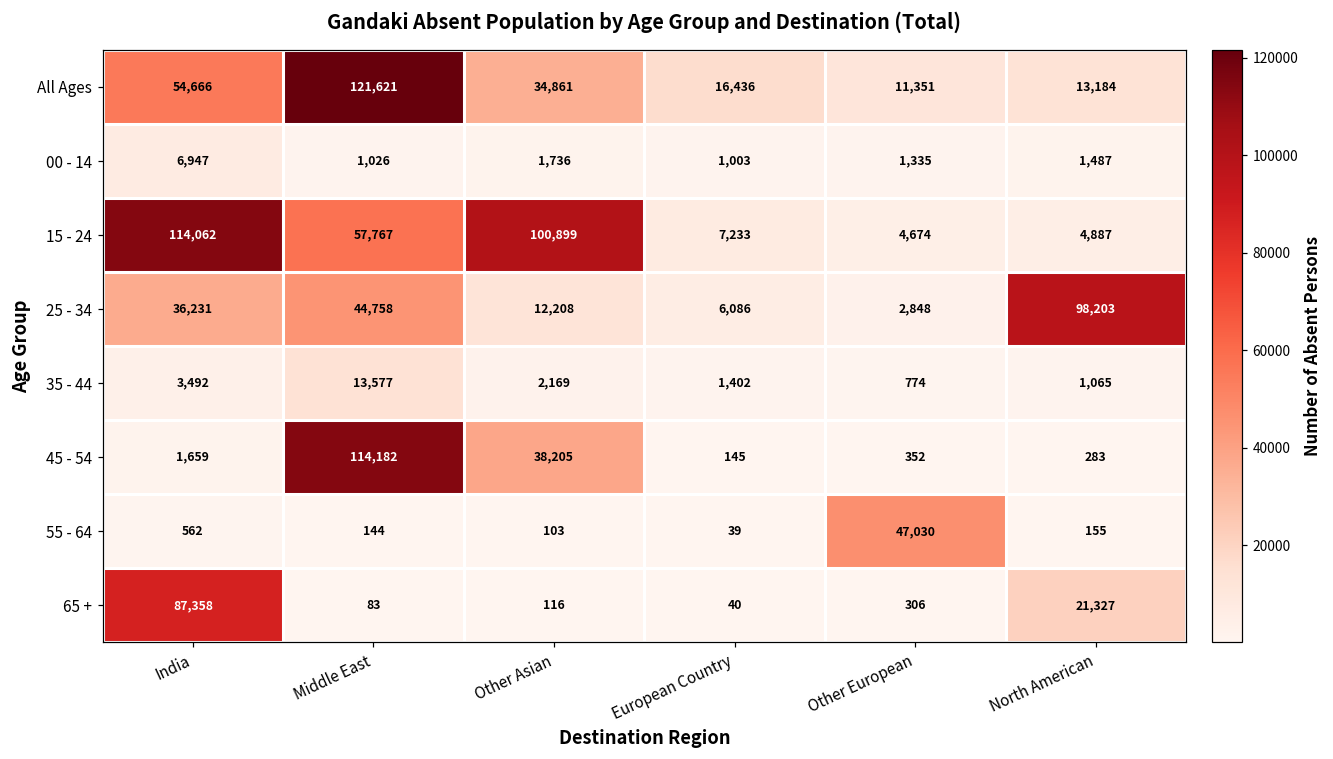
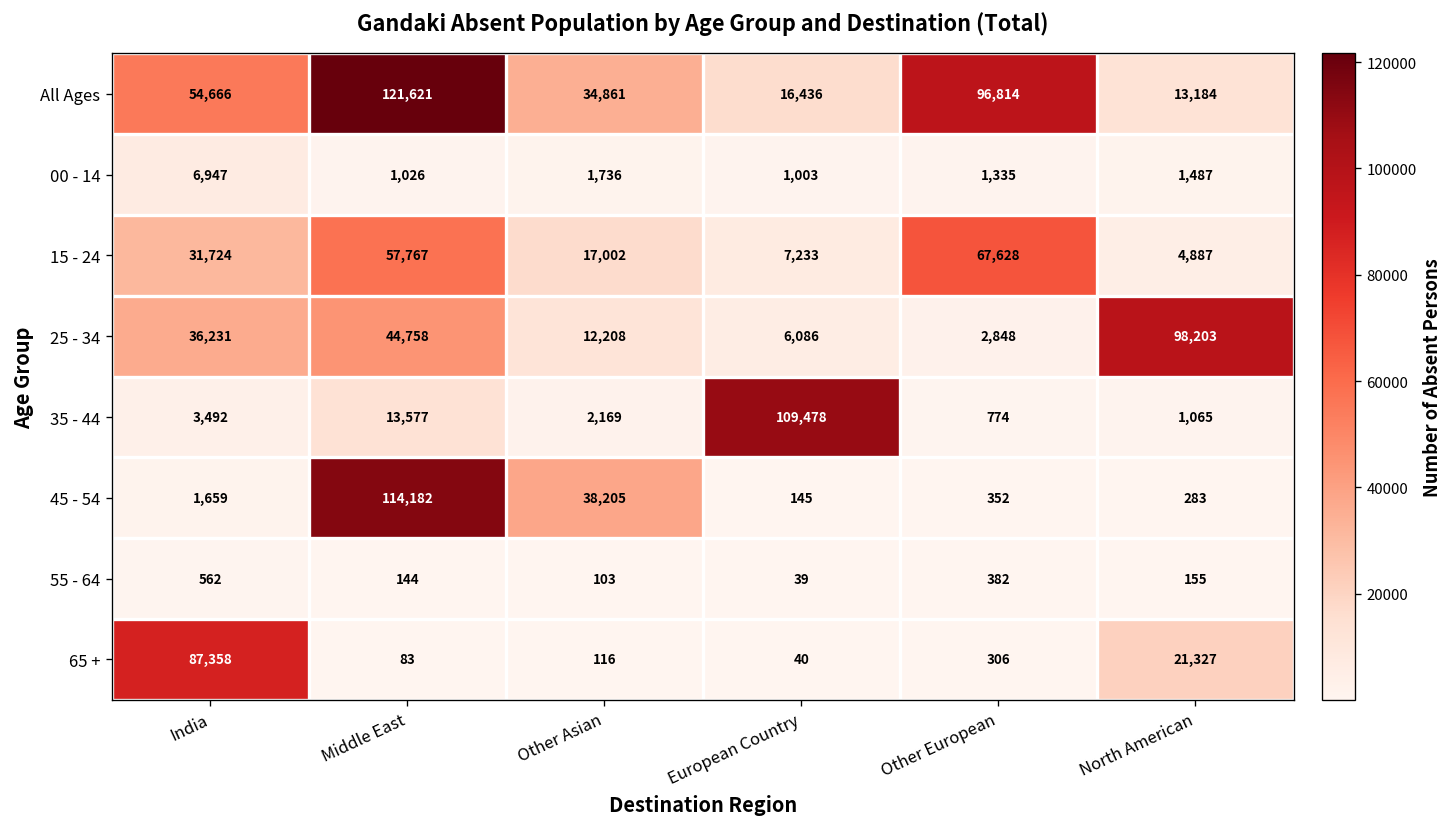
All Ages, Other European: 11,351 -> 96,814
15 - 24, India: 114,062 -> 31,724
15 - 24, Other Asian: 100,899 -> 17,002
15 - 24, Other European: 4,674 -> 67,628
35 - 44, European Country: 1,402 -> 109,478
55 - 64, Other European: 47,030 -> 382
